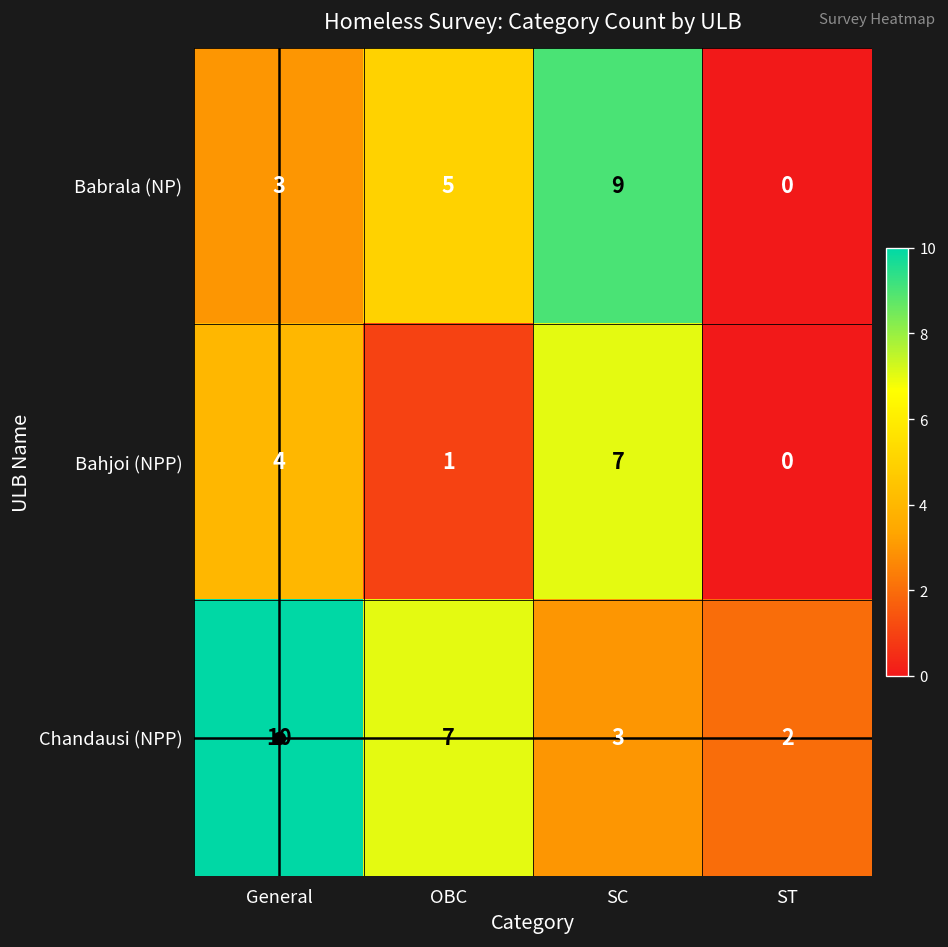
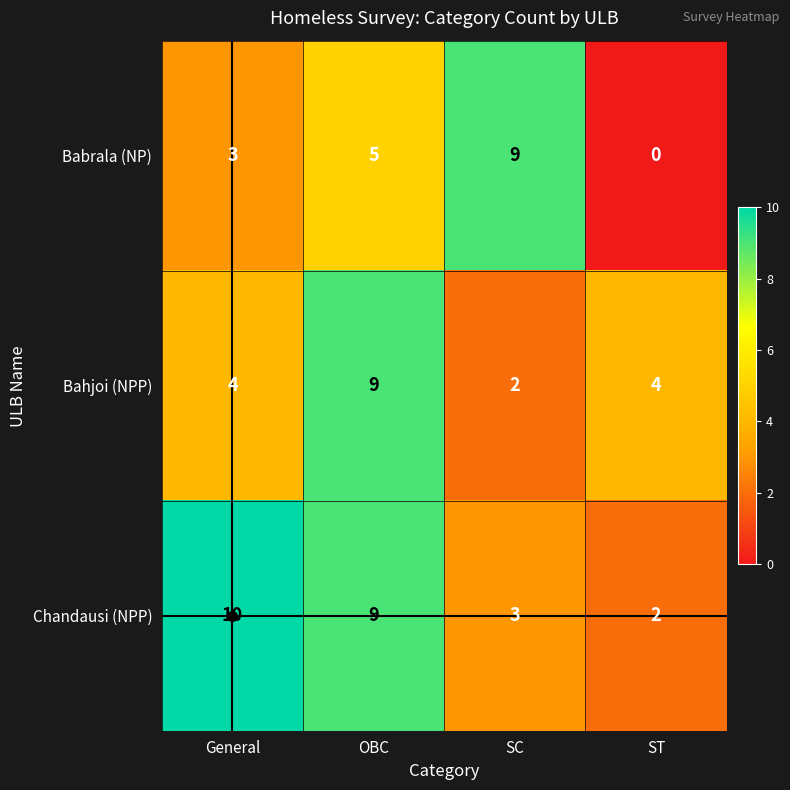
Bahjoi (NPP), OBC: 1 -> 9
Bahjoi (NPP), SC: 7 -> 2
Bahjoi (NPP), ST: 0 -> 4
Chandausi (NPP), OBC: 7 -> 9
